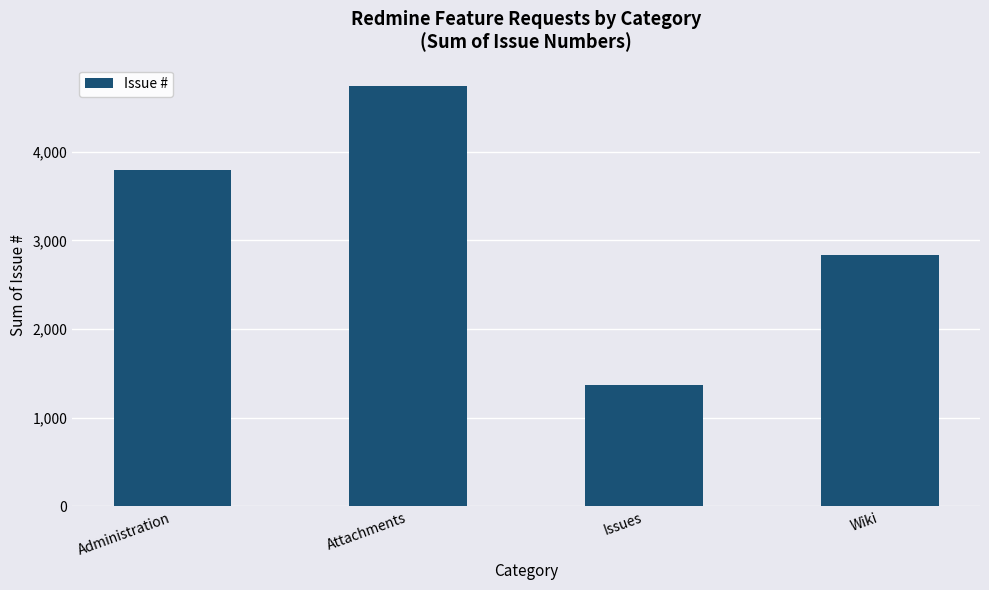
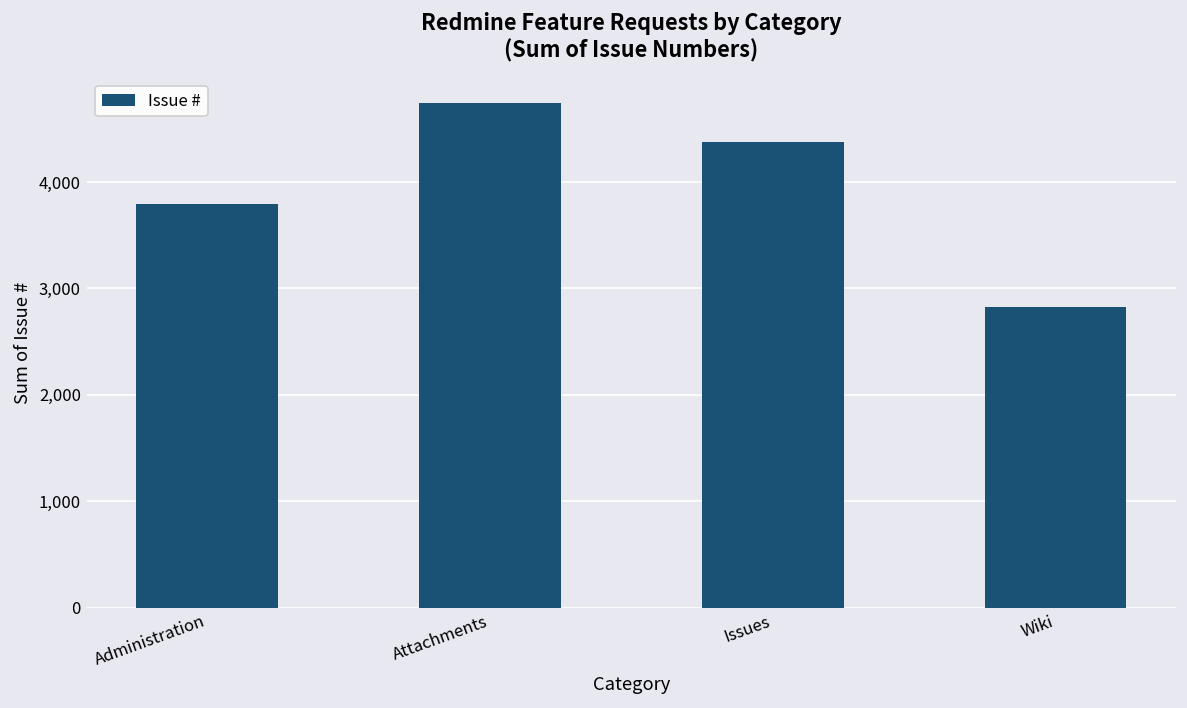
Issues: 1,400 -> 4,400
